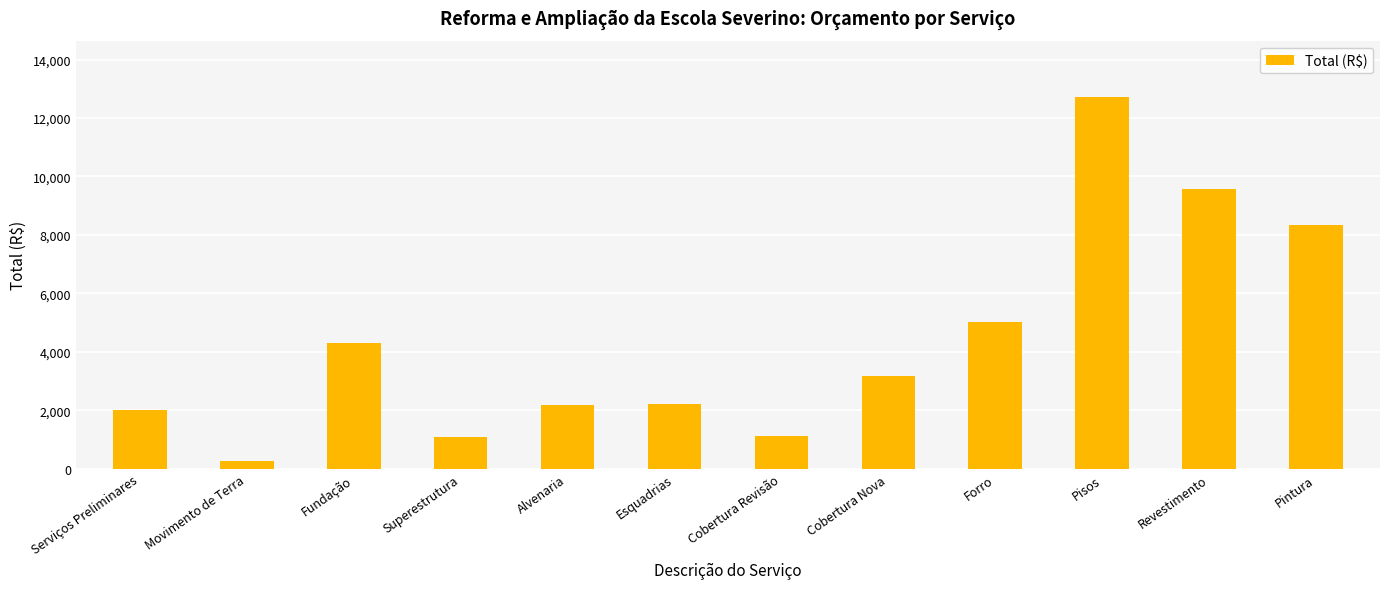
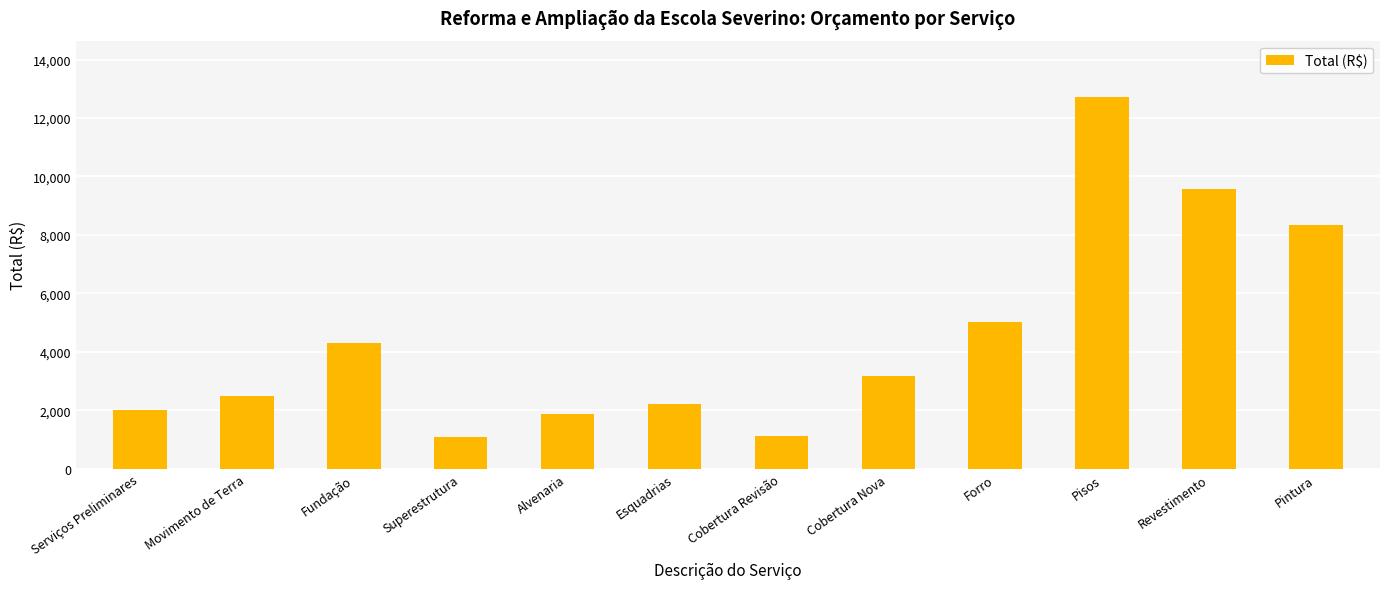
Movimento de Terra: 300 -> 2,500
Alvenaria: 2,200 -> 1,900
